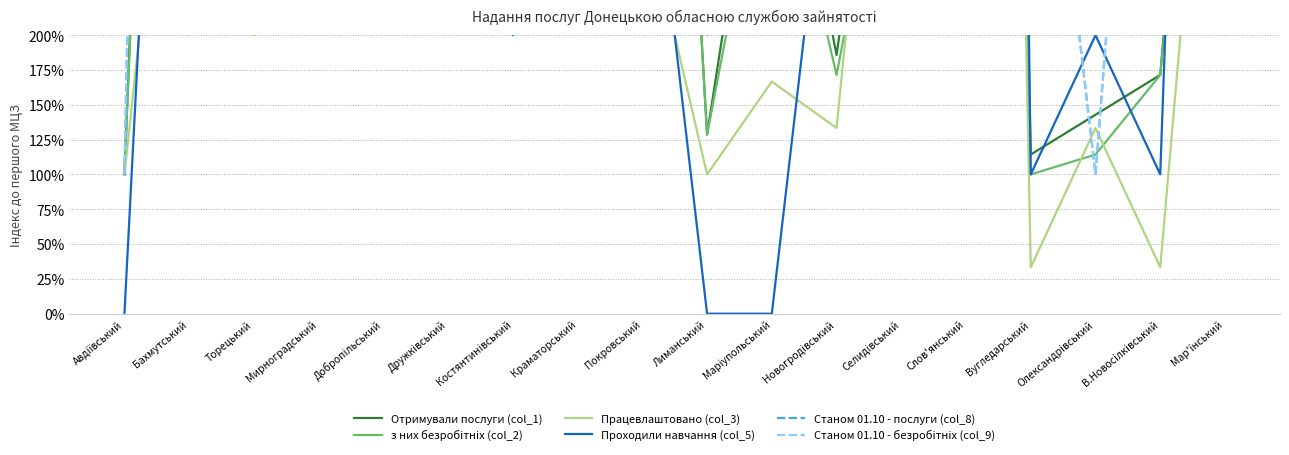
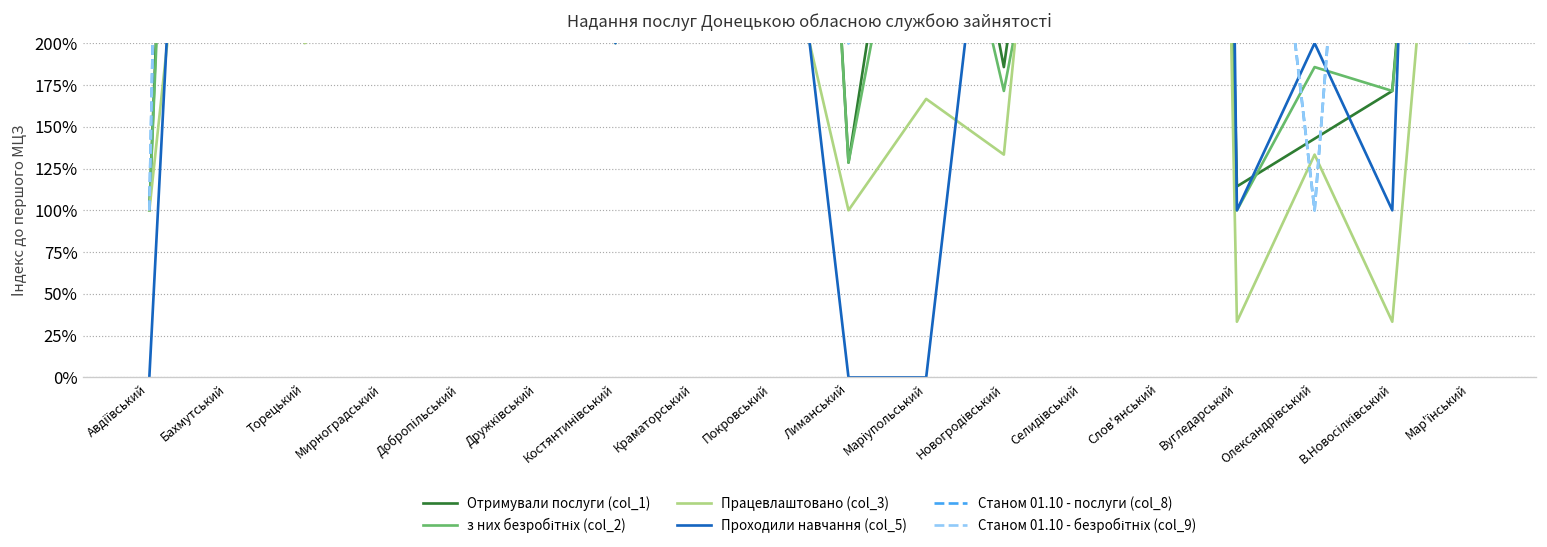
з них безробітніх (col_2), Олександрівський: 114% -> 186%
